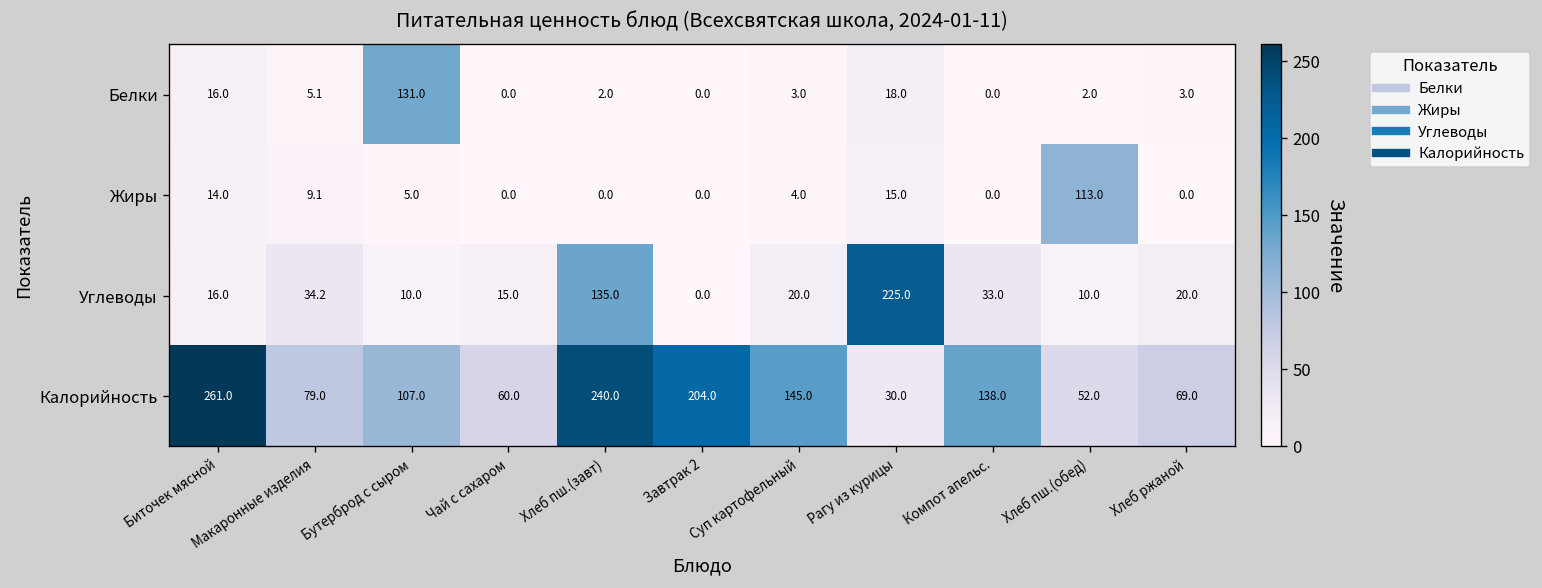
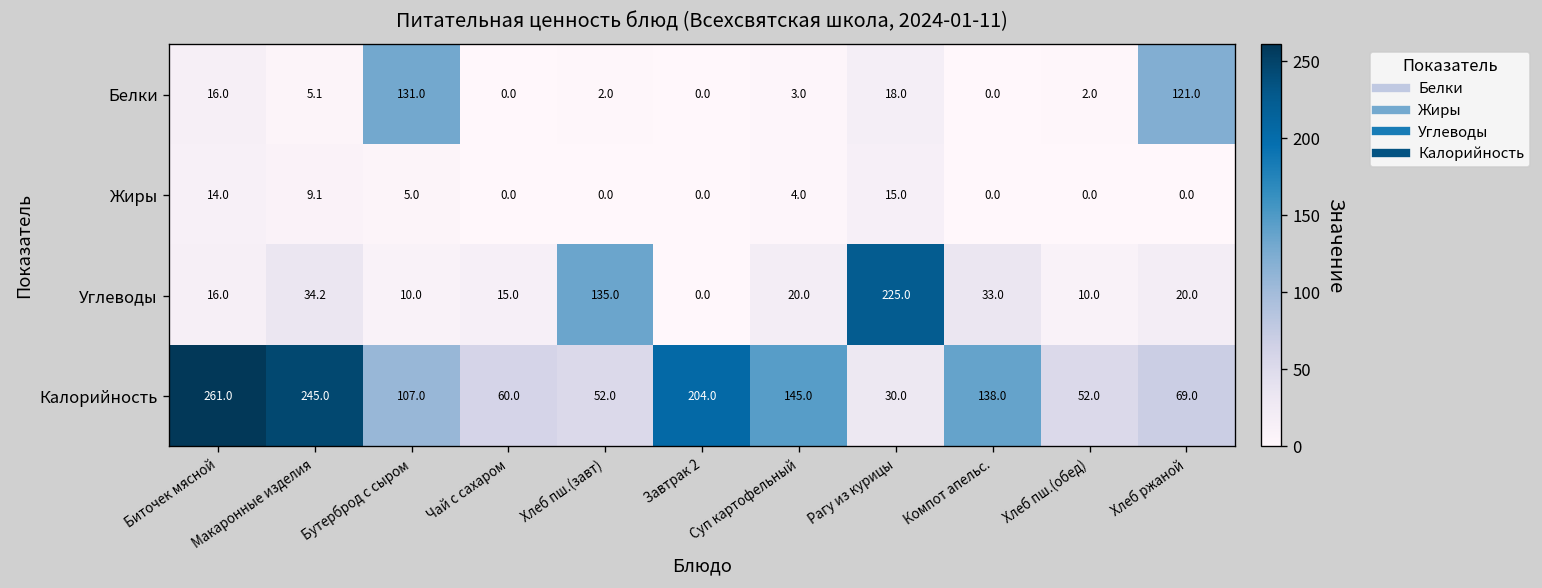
Белки, Хлеб ржаной: 3.0 -> 121.0
Жиры, Хлеб пш.(обед): 113.0 -> 0.0
Калорийность, Макаронные изделия: 79.0 -> 245.0
Калорийность, Хлеб пш.(завт): 240.0 -> 52.0
